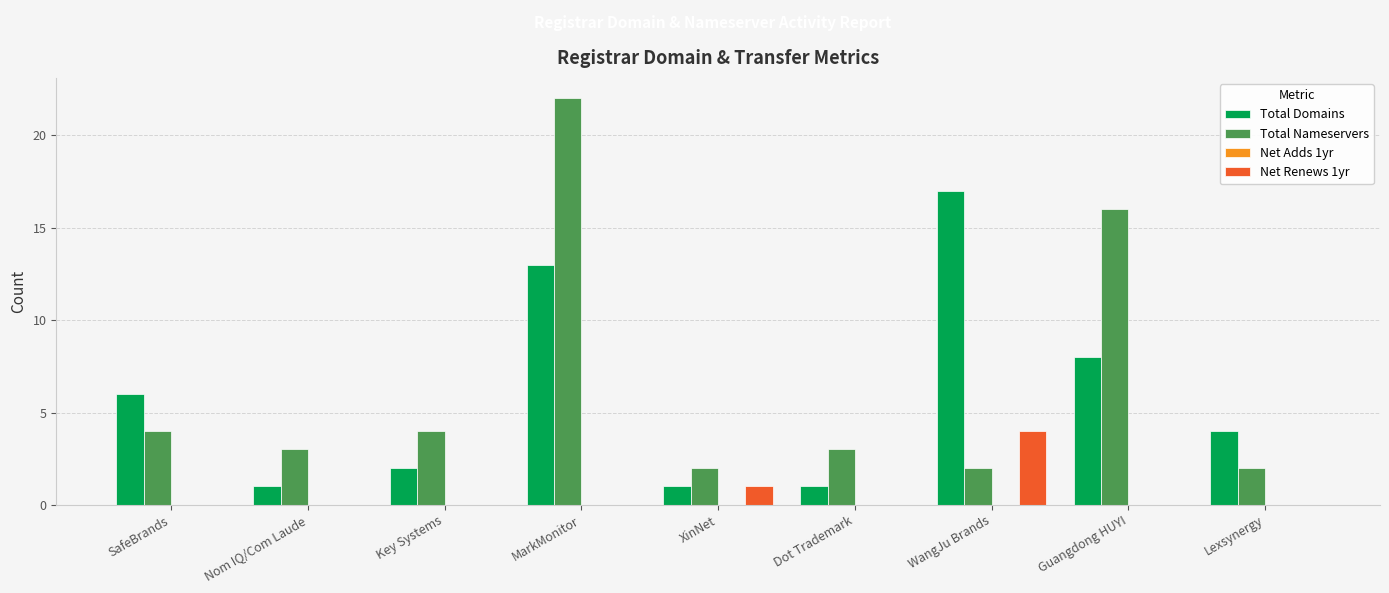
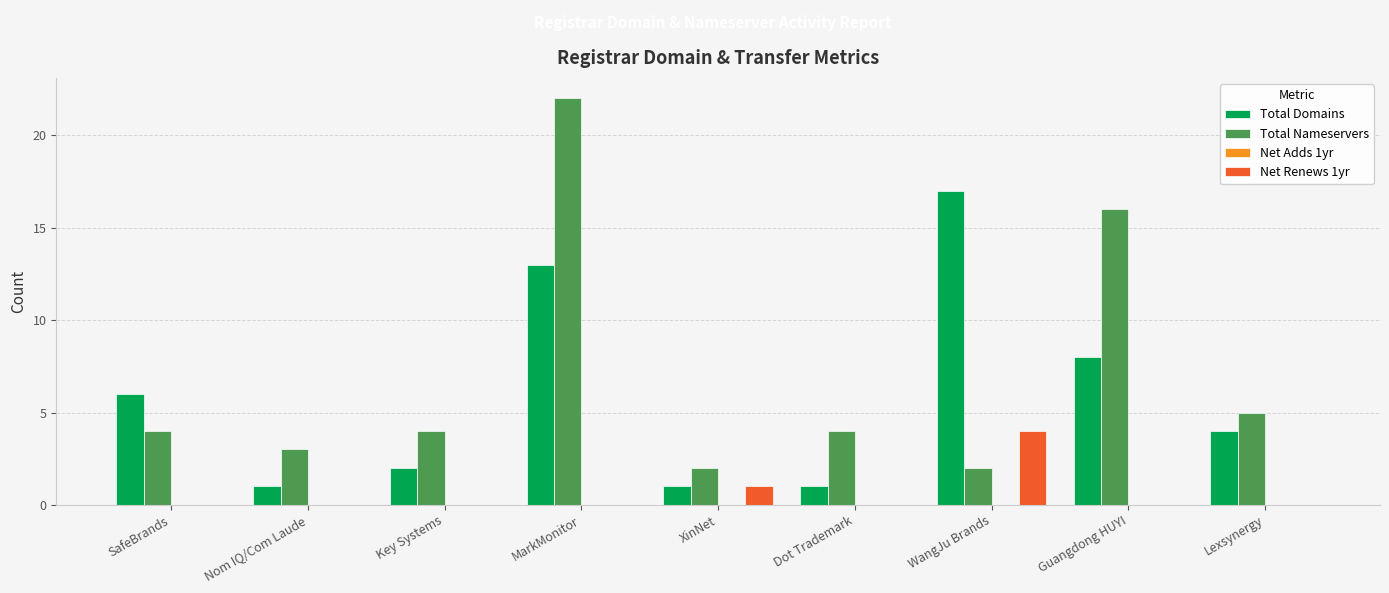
Total Nameservers, Dot Trademark: 3 -> 4
Total Nameservers, Lexsynergy: 2 -> 5
